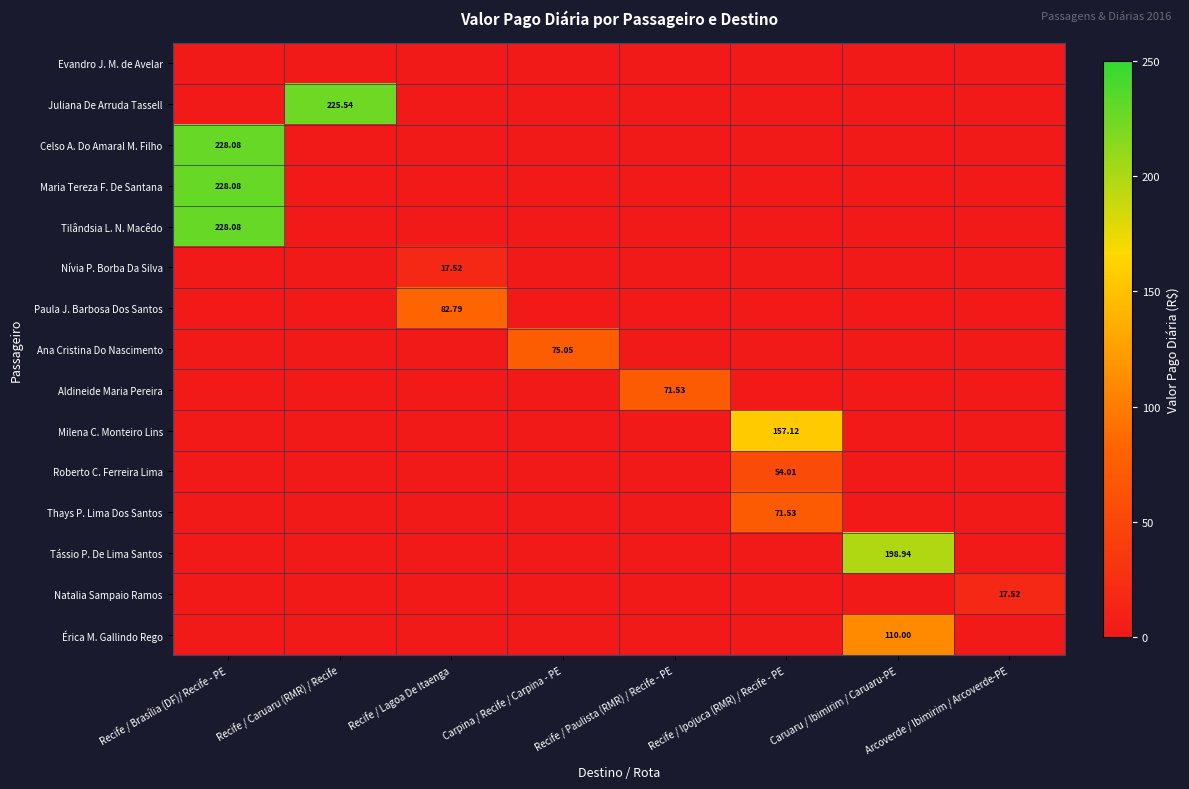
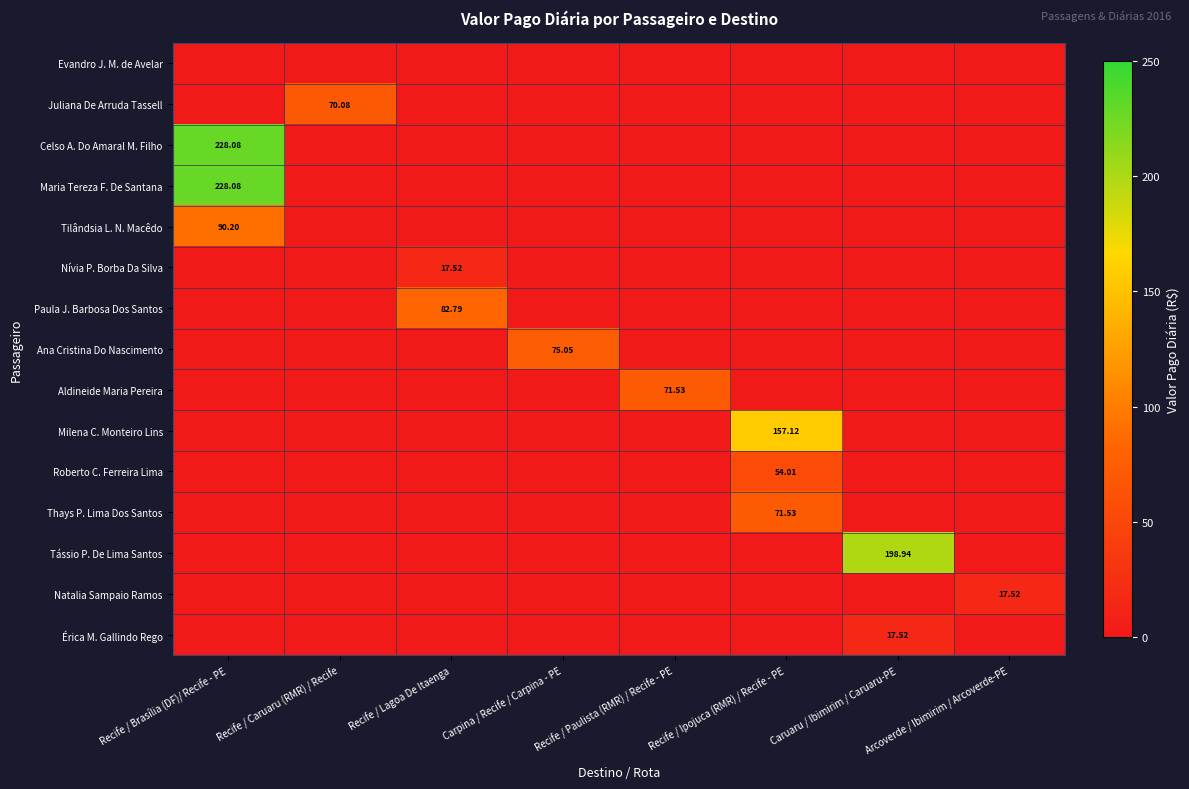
Juliana De Arruda Tassell, Recife / Caruaru (RMR) / Recife: 225.54 -> 70.08
Tilândsia L. N. Macêdo, Recife / Brasília (DF)/ Recife - PE: 228.08 -> 90.20
Érica M. Gallindo Rego, Caruaru / Ibimirim / Caruaru-PE: 110.00 -> 17.52
